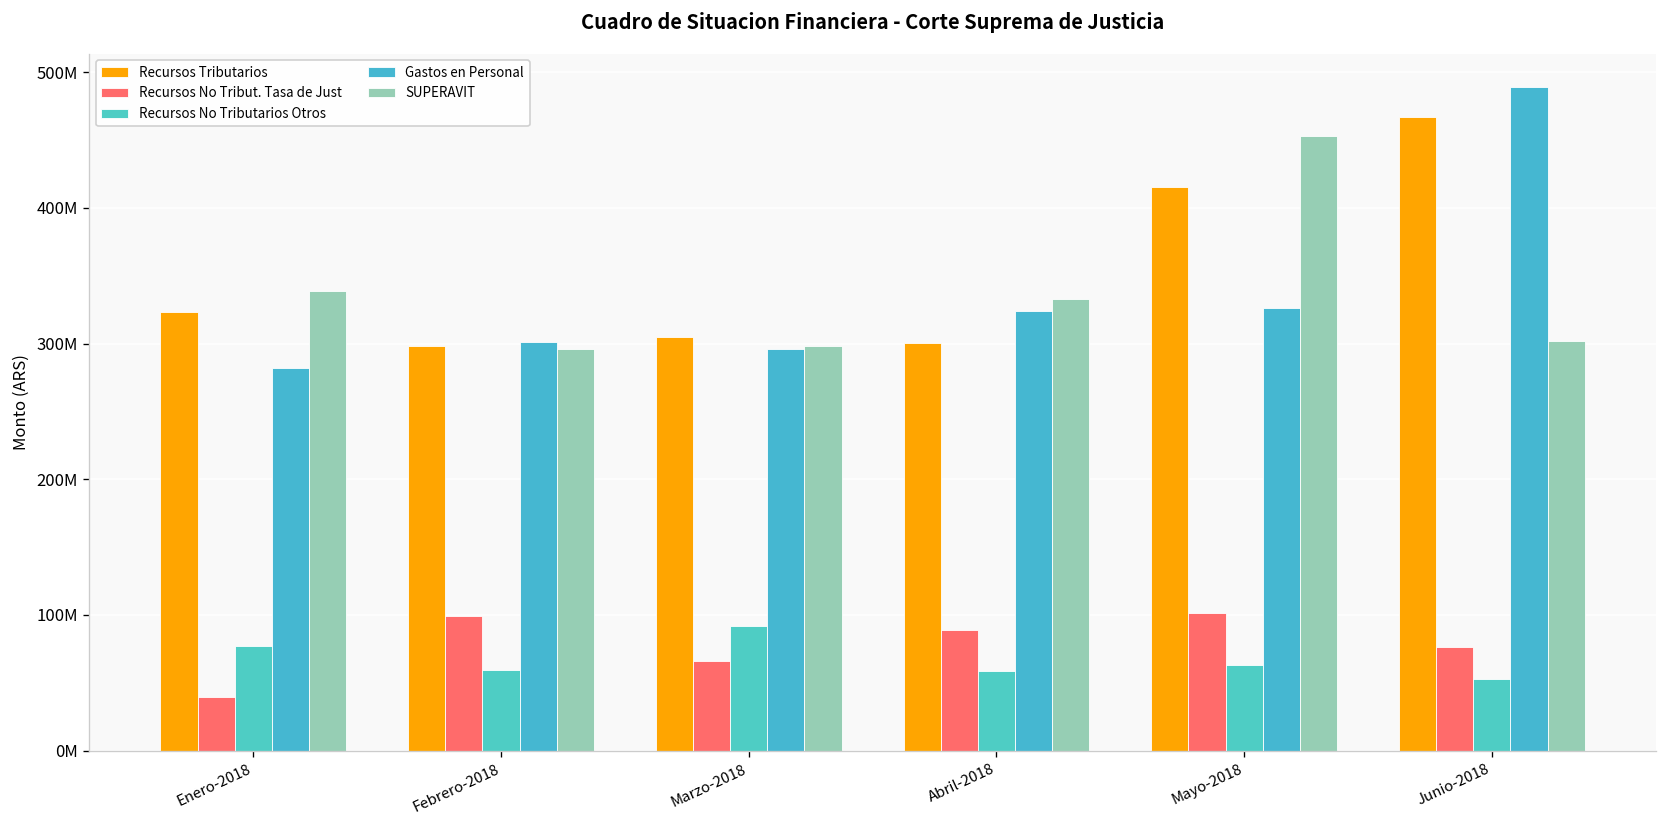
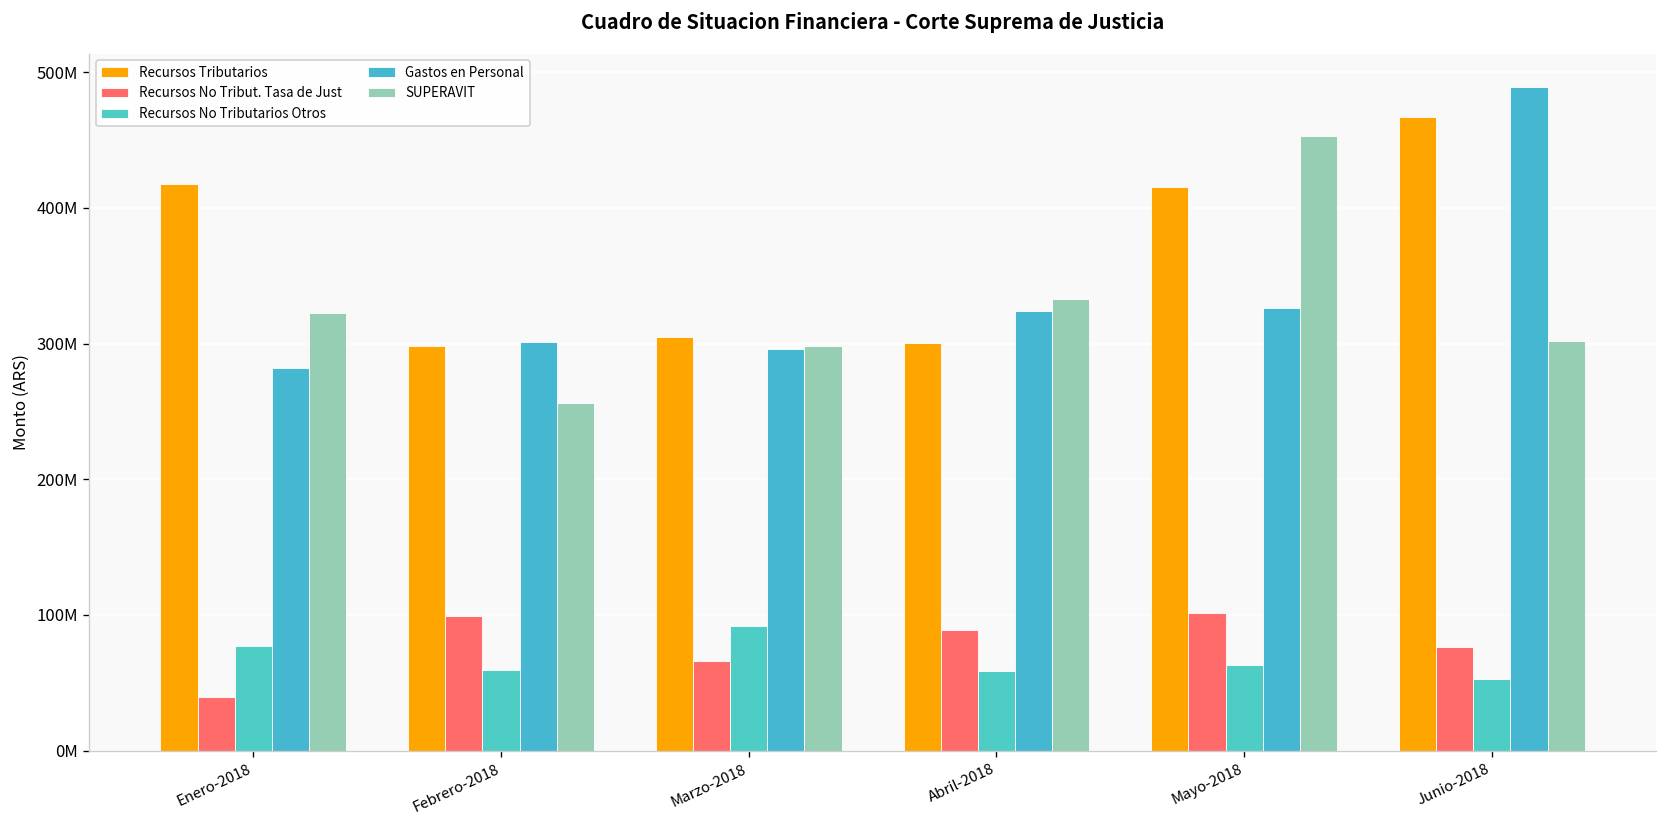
Recursos Tributarios, Enero-2018: 323000000 -> 417000000
SUPERAVIT, Enero-2018: 338000000 -> 322000000
SUPERAVIT, Febrero-2018: 296000000 -> 256000000
